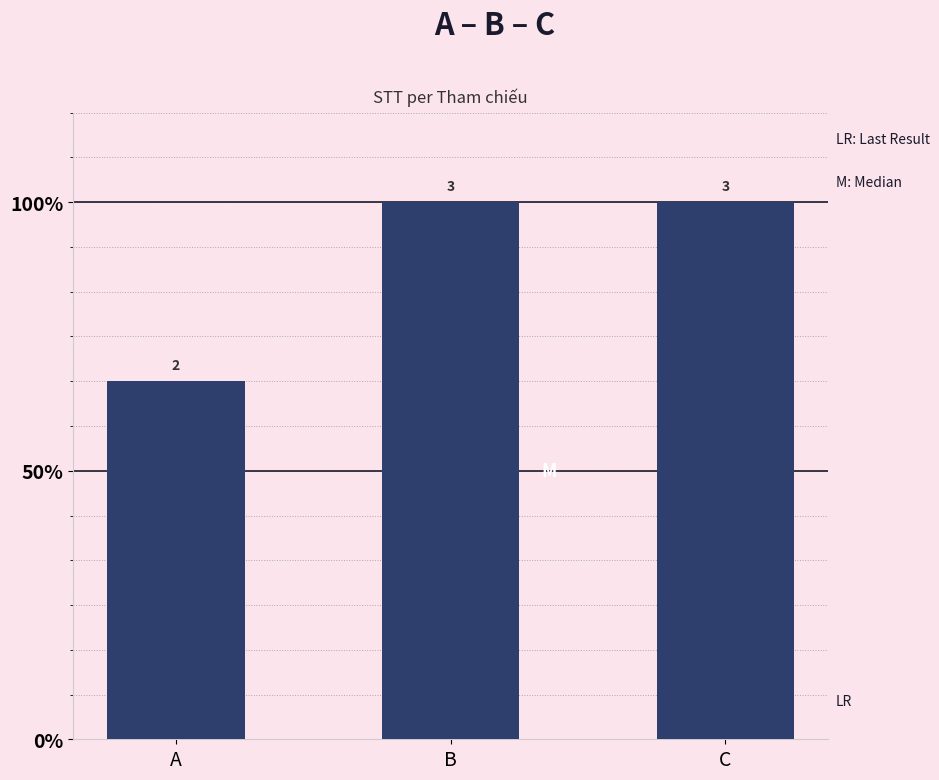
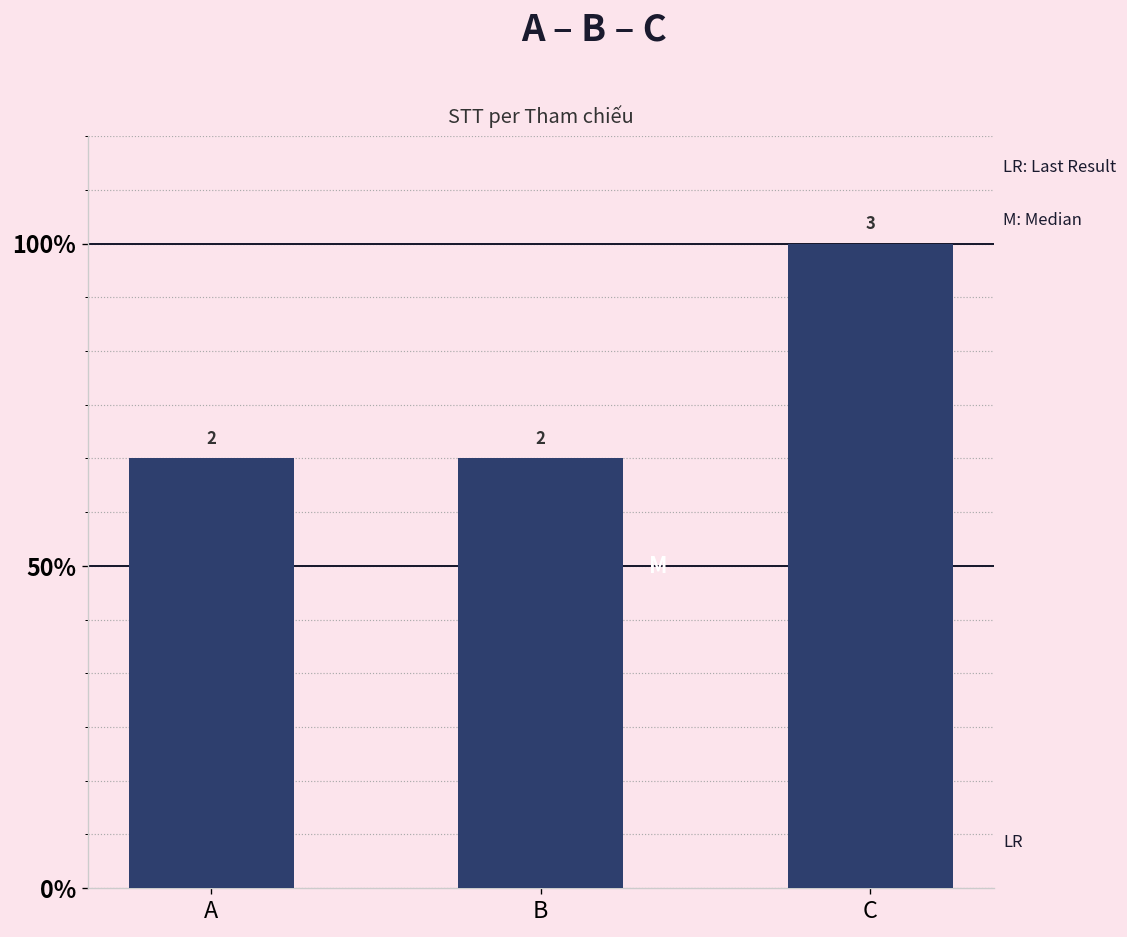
B: 3 -> 2
